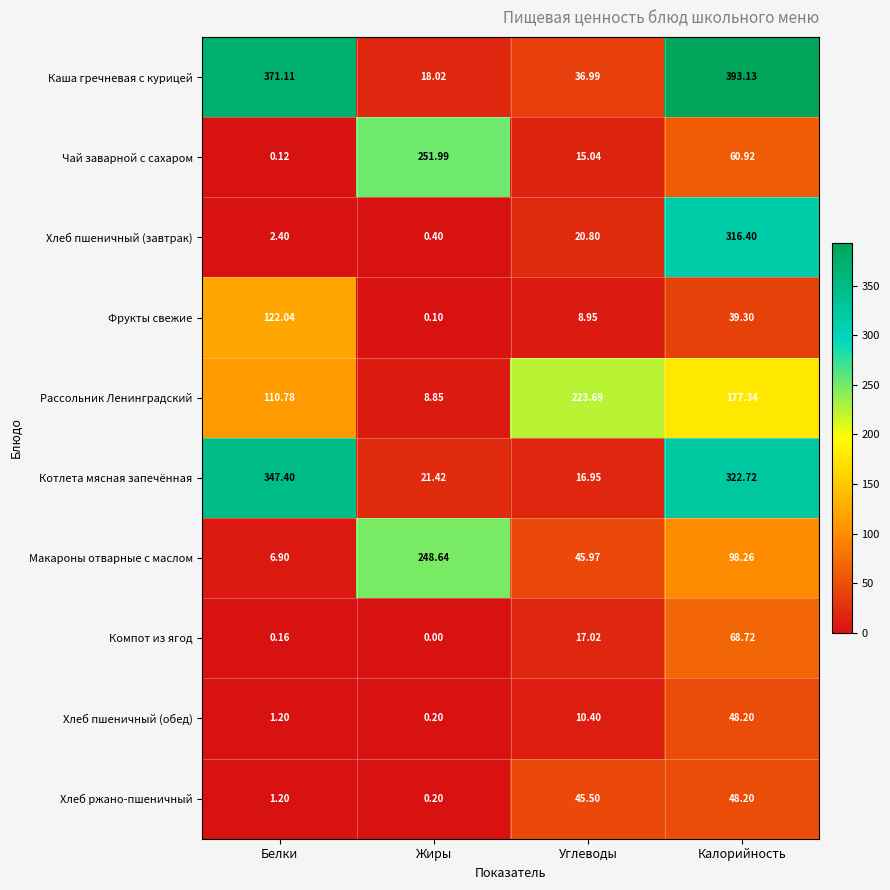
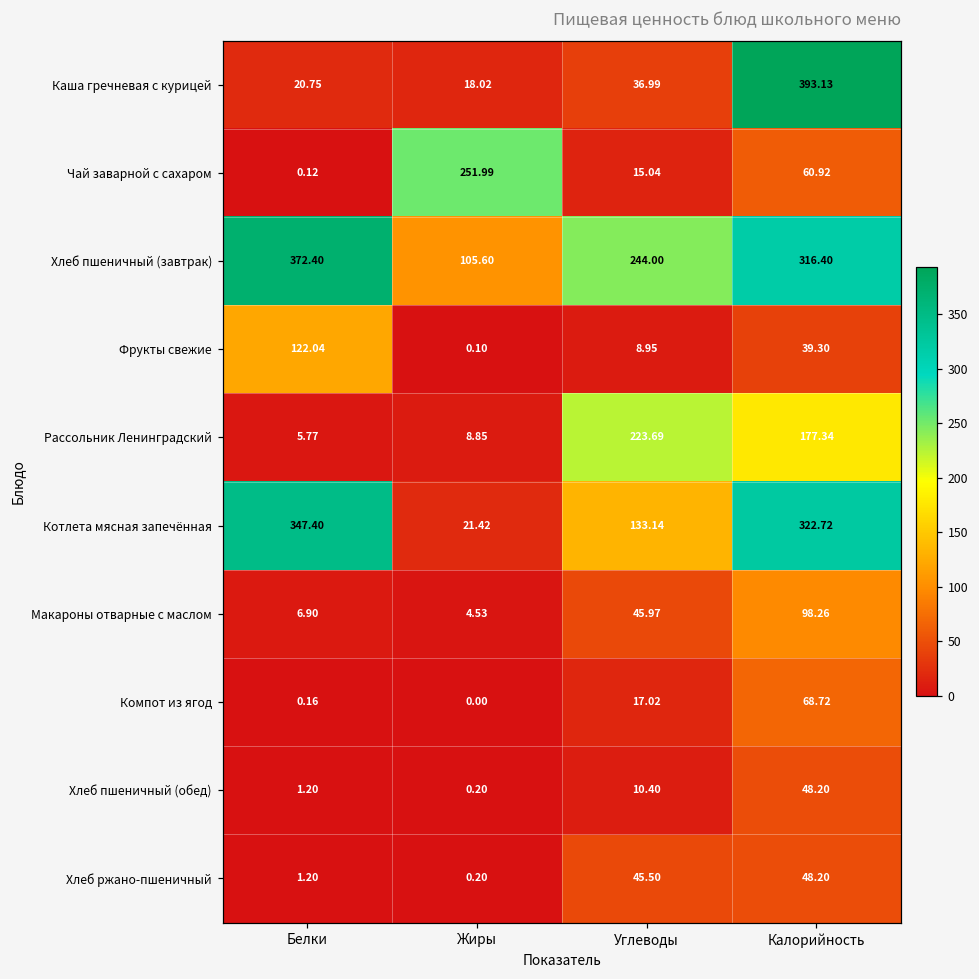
Каша гречневая с курицей, Белки: 371.11 -> 20.75
Хлеб пшеничный (завтрак), Белки: 2.40 -> 372.40
Хлеб пшеничный (завтрак), Жиры: 0.40 -> 105.60
Хлеб пшеничный (завтрак), Углеводы: 20.80 -> 244.00
Рассольник Ленинградский, Белки: 110.78 -> 5.77
Котлета мясная запечённая, Углеводы: 16.95 -> 133.14
Макароны отварные с маслом, Жиры: 248.64 -> 4.53
